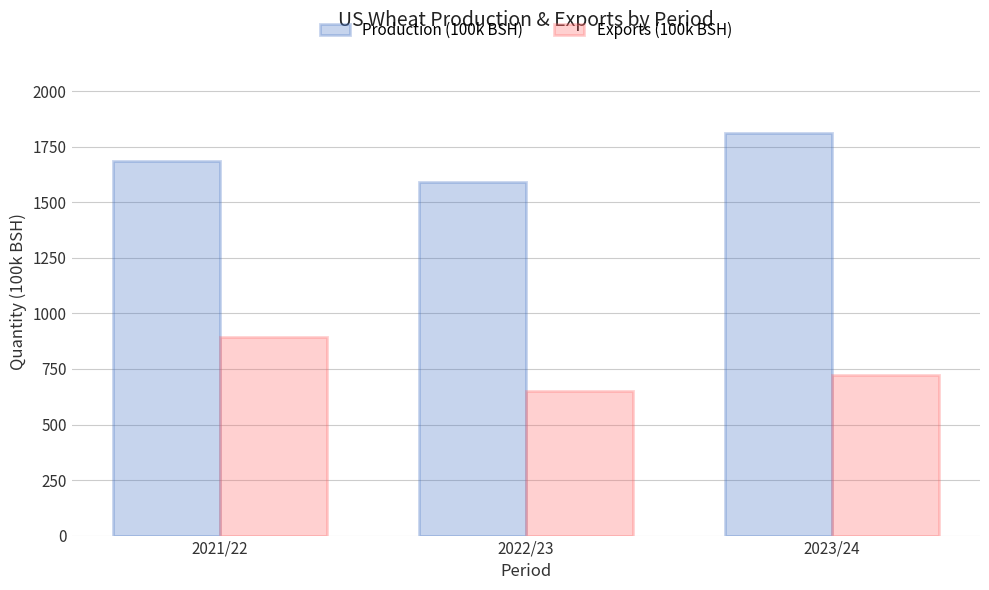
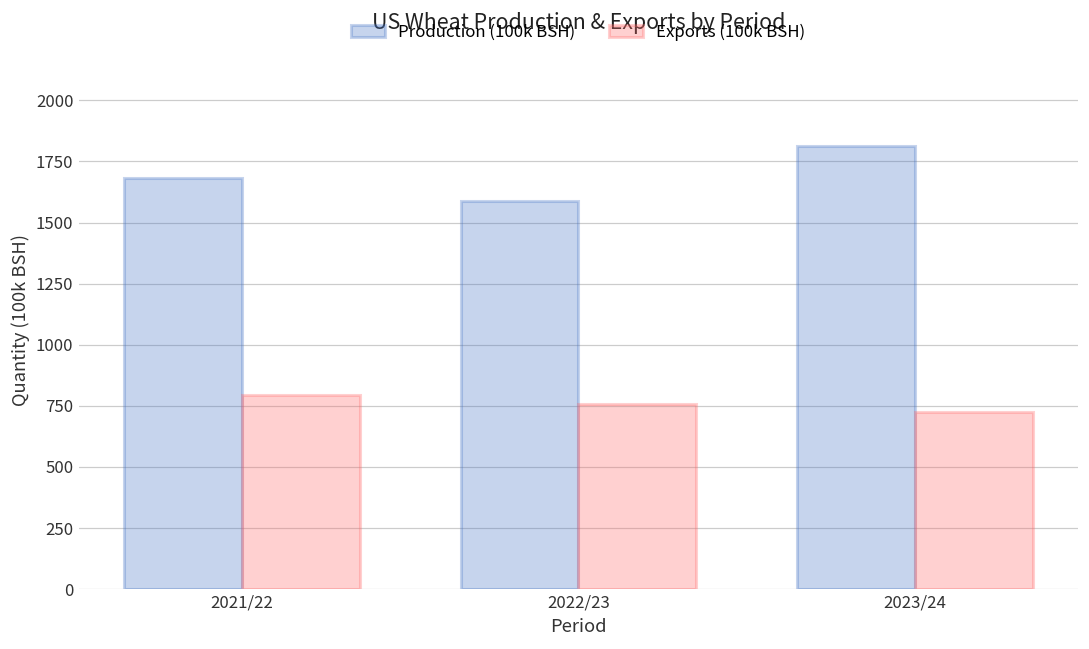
Exports (100k BSH), 2021/22: 890 -> 800
Exports (100k BSH), 2022/23: 650 -> 760
